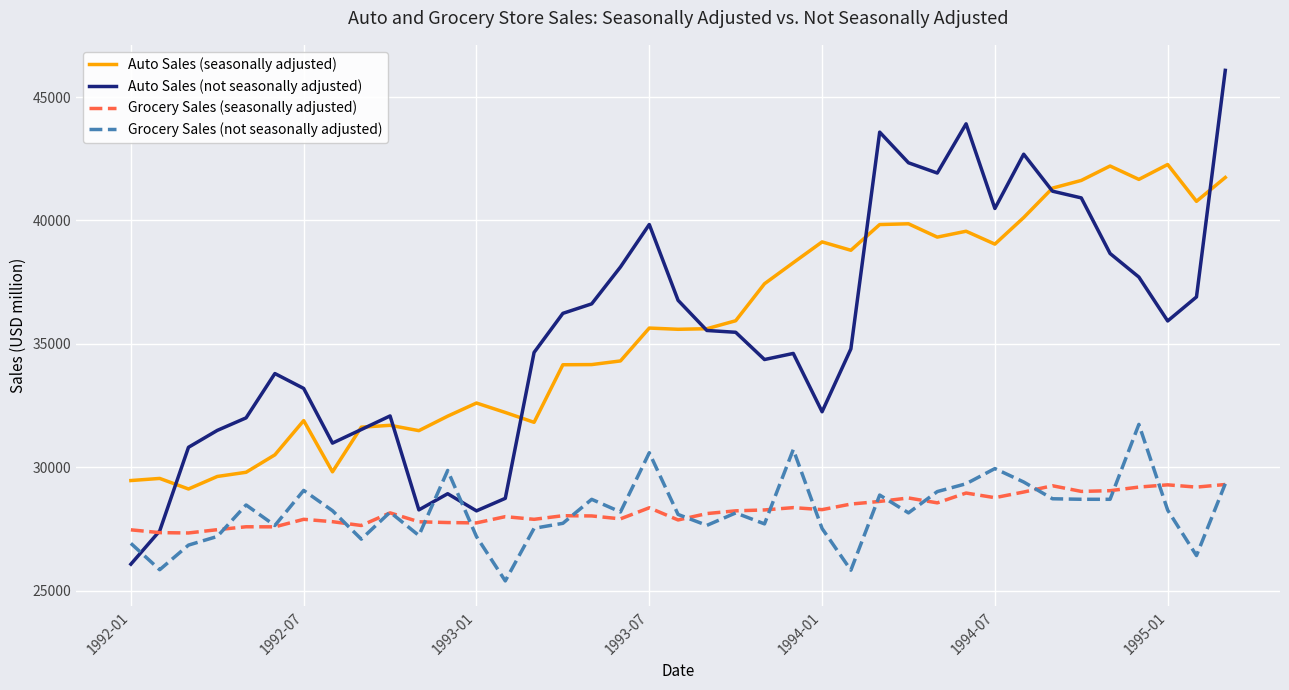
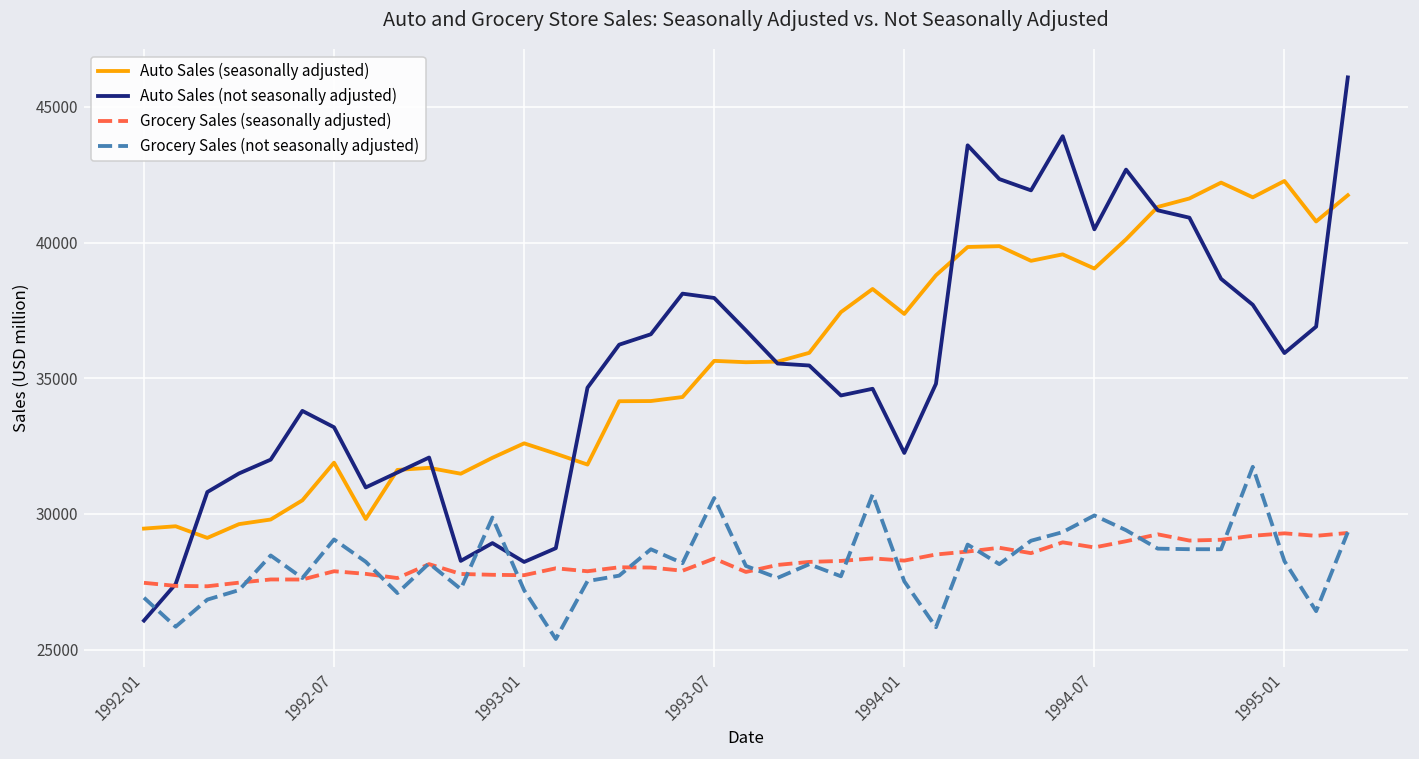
Auto Sales (not seasonally adjusted), 1993-07: 39800 -> 38000
Auto Sales (seasonally adjusted), 1994-01: 39100 -> 37400
